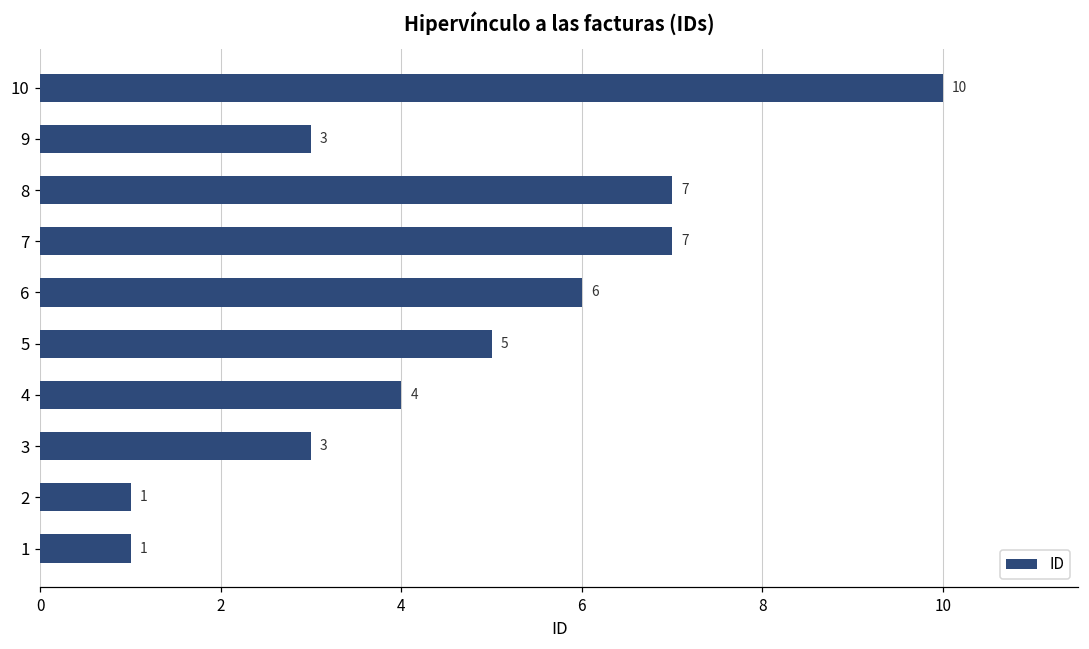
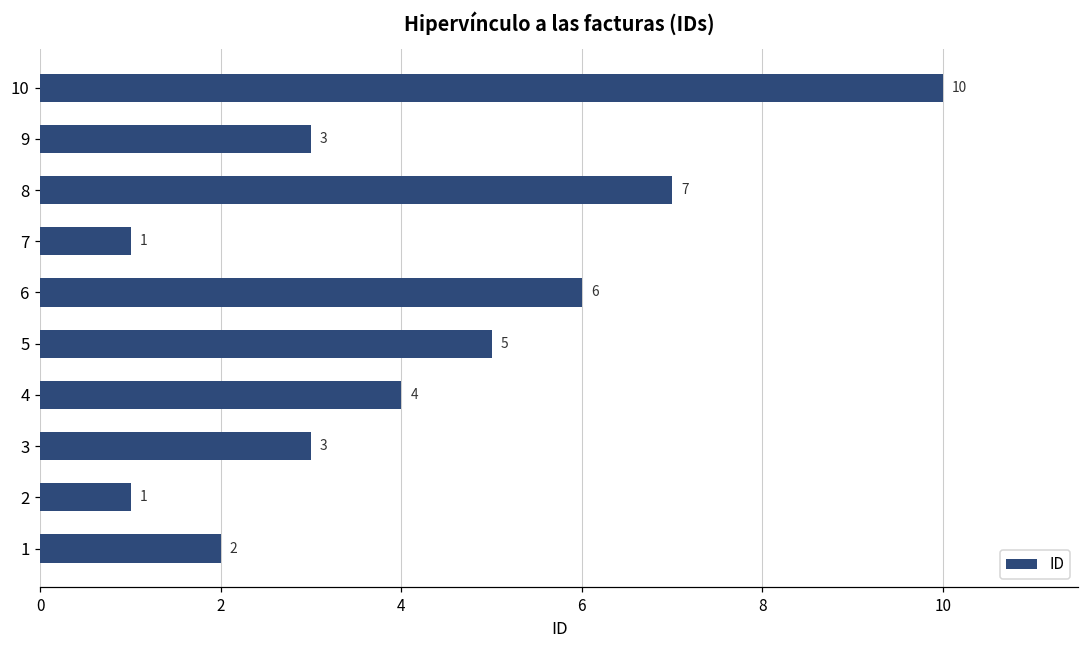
7: 7 -> 1
1: 1 -> 2
